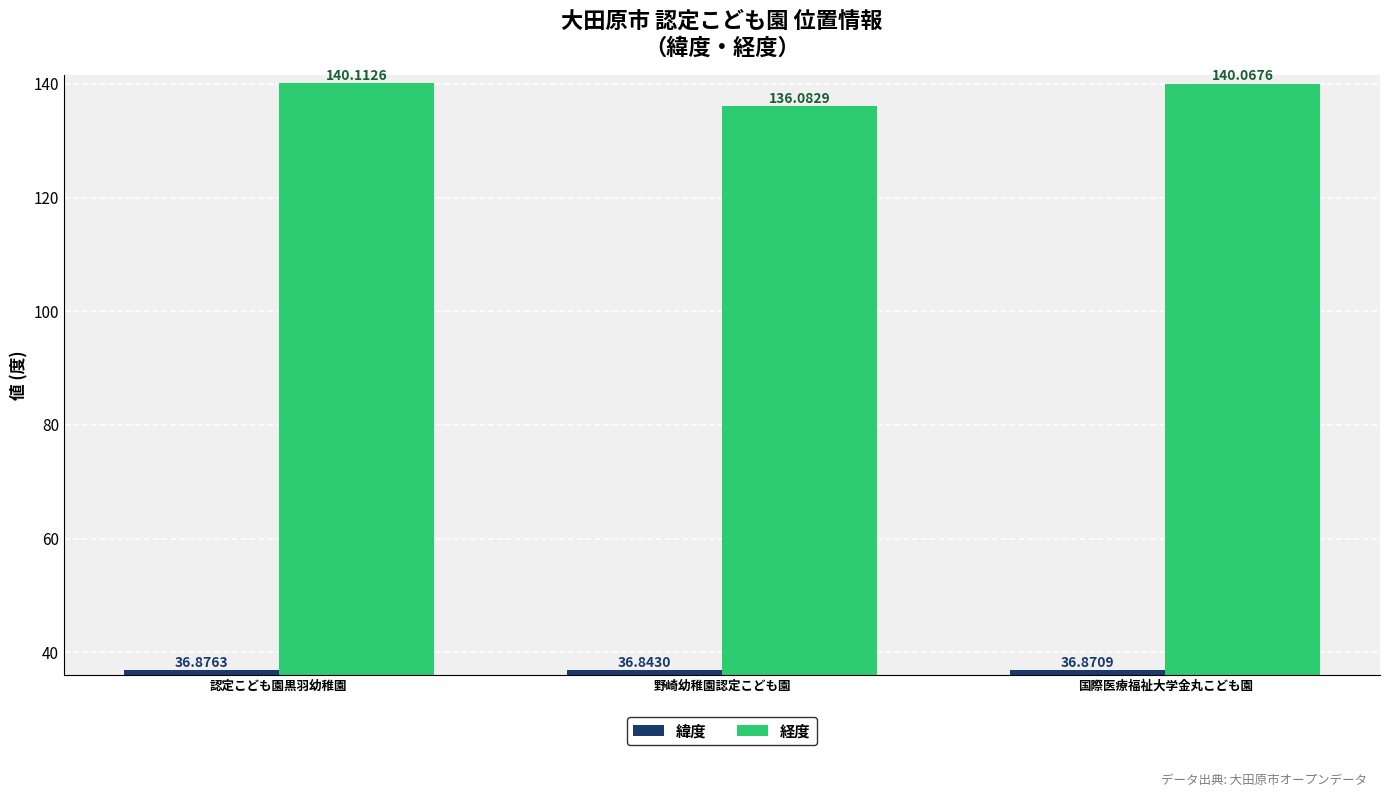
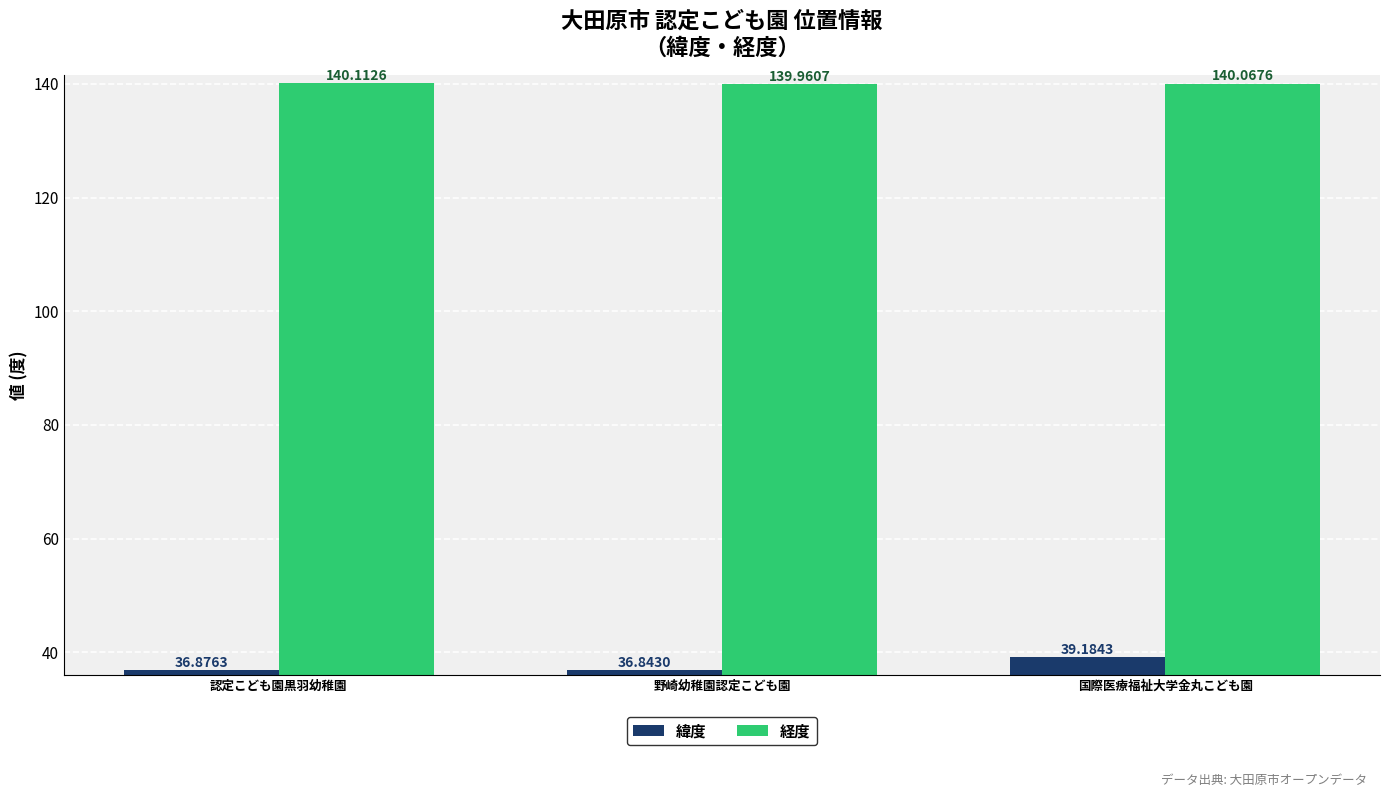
経度, 野崎幼稚園認定こども園: 136.0829 -> 139.9607
緯度, 国際医療福祉大学金丸こども園: 36.8709 -> 39.1843
